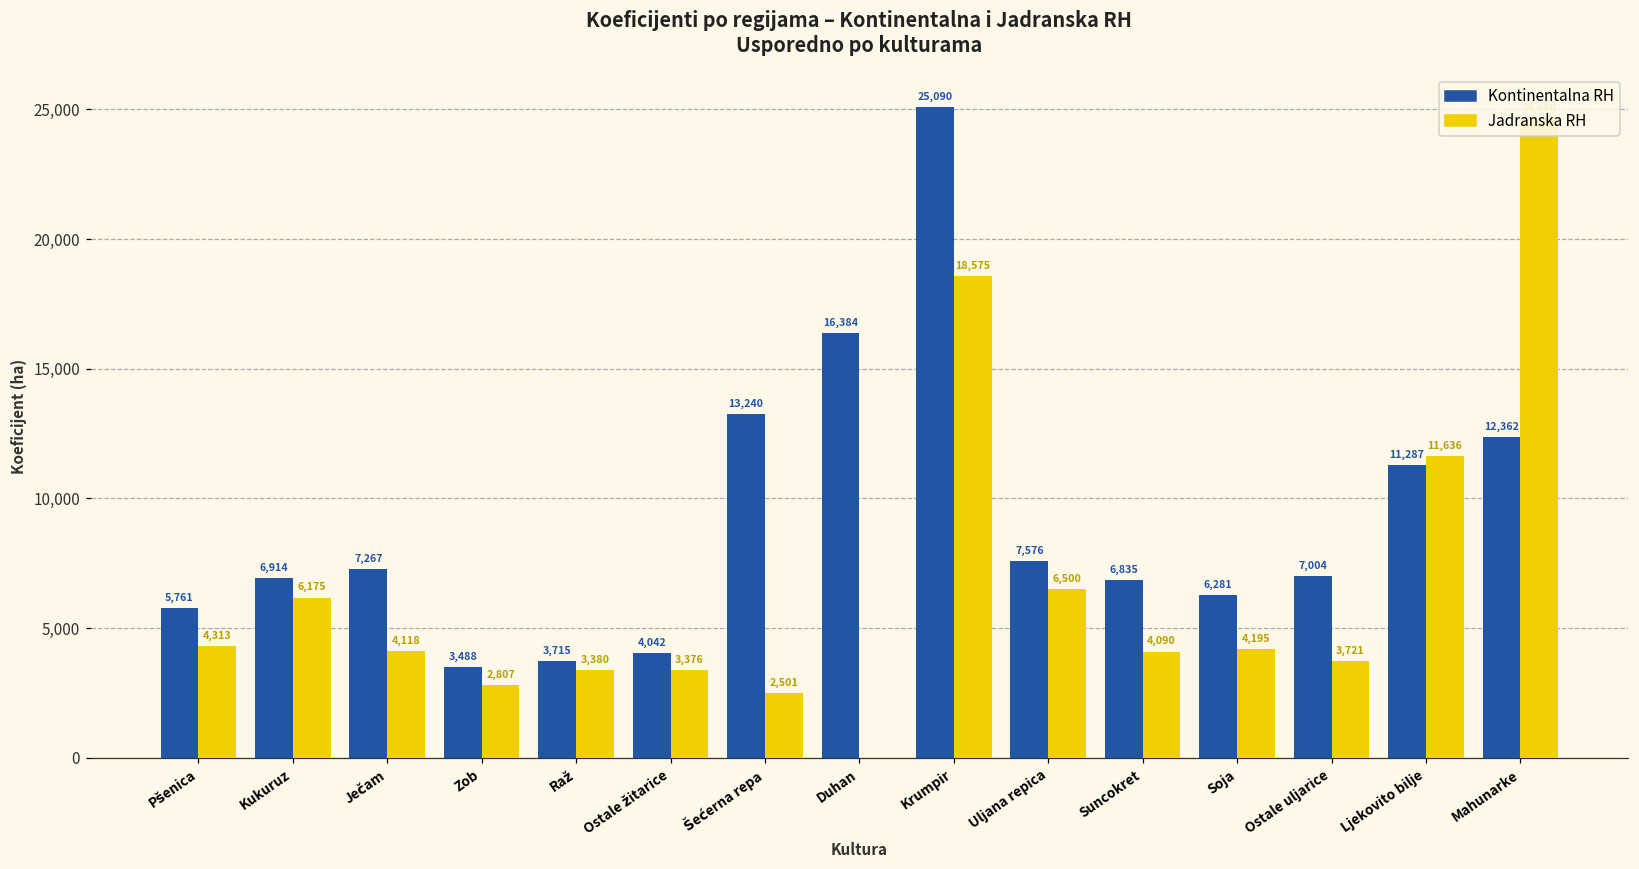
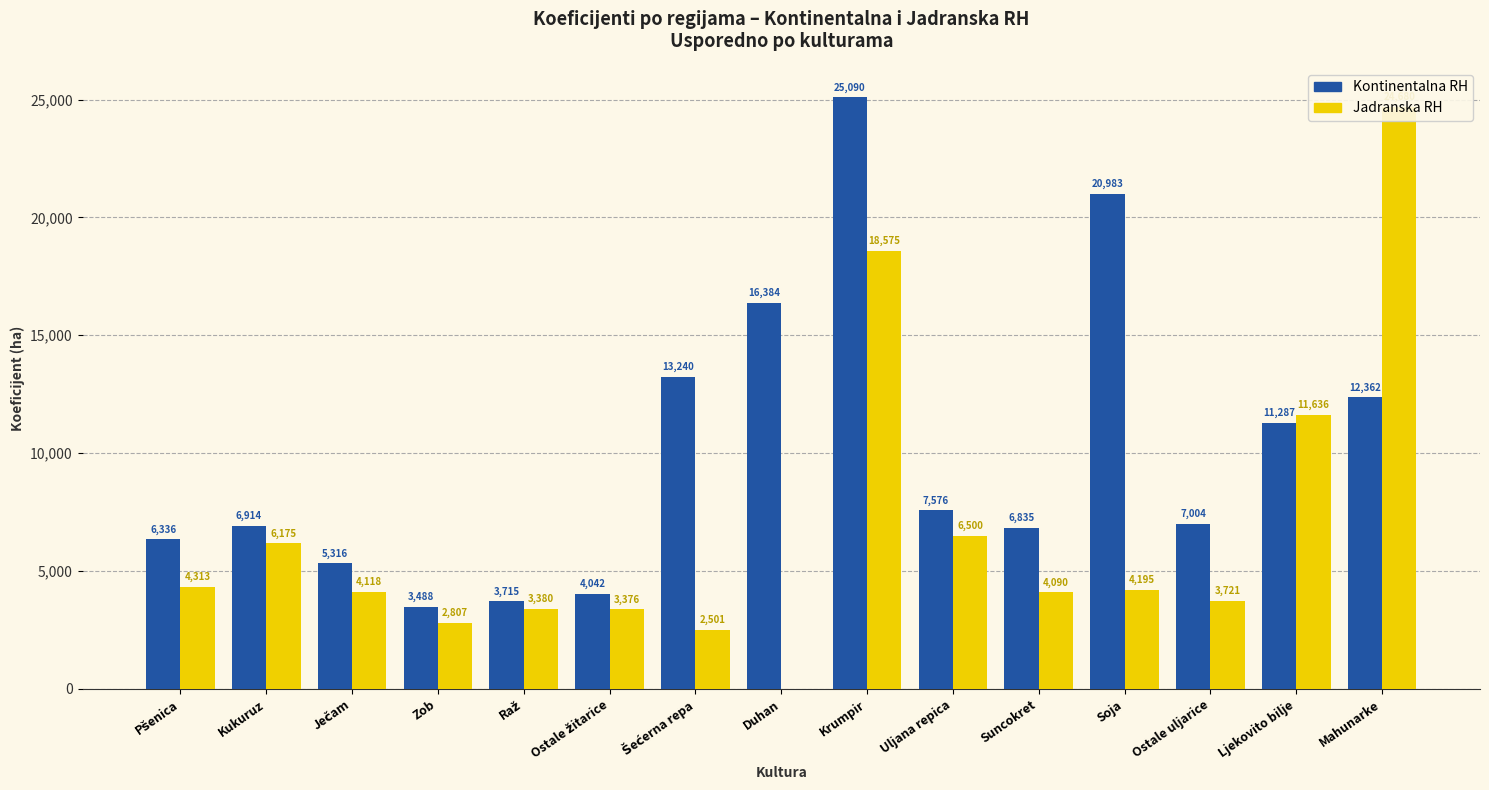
Kontinentalna RH, Pšenica: 5,761 -> 6,336
Kontinentalna RH, Ječam: 7,267 -> 5,316
Kontinentalna RH, Soja: 6,281 -> 20,983
